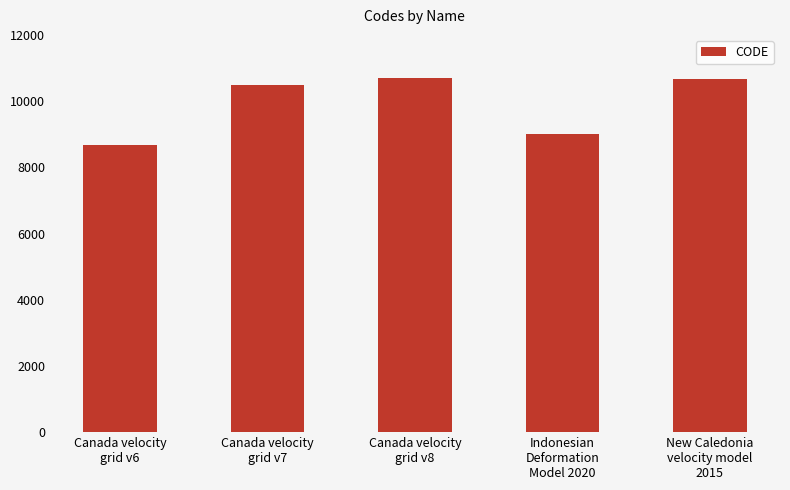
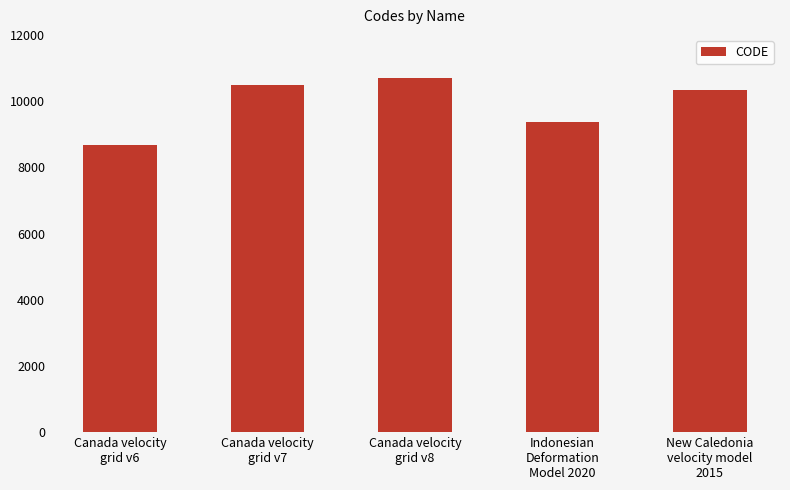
Indonesian Deformation Model 2020: 9000 -> 9400
New Caledonia velocity model 2015: 10700 -> 10300
